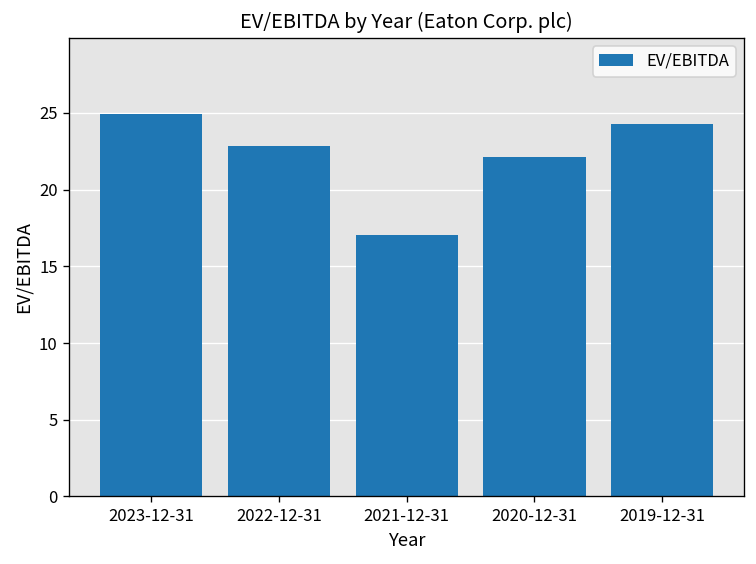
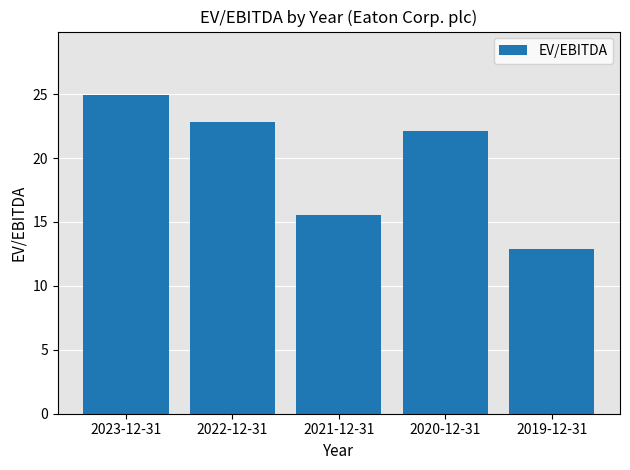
2021-12-31: 17.1 -> 15.5
2019-12-31: 24.3 -> 12.9
